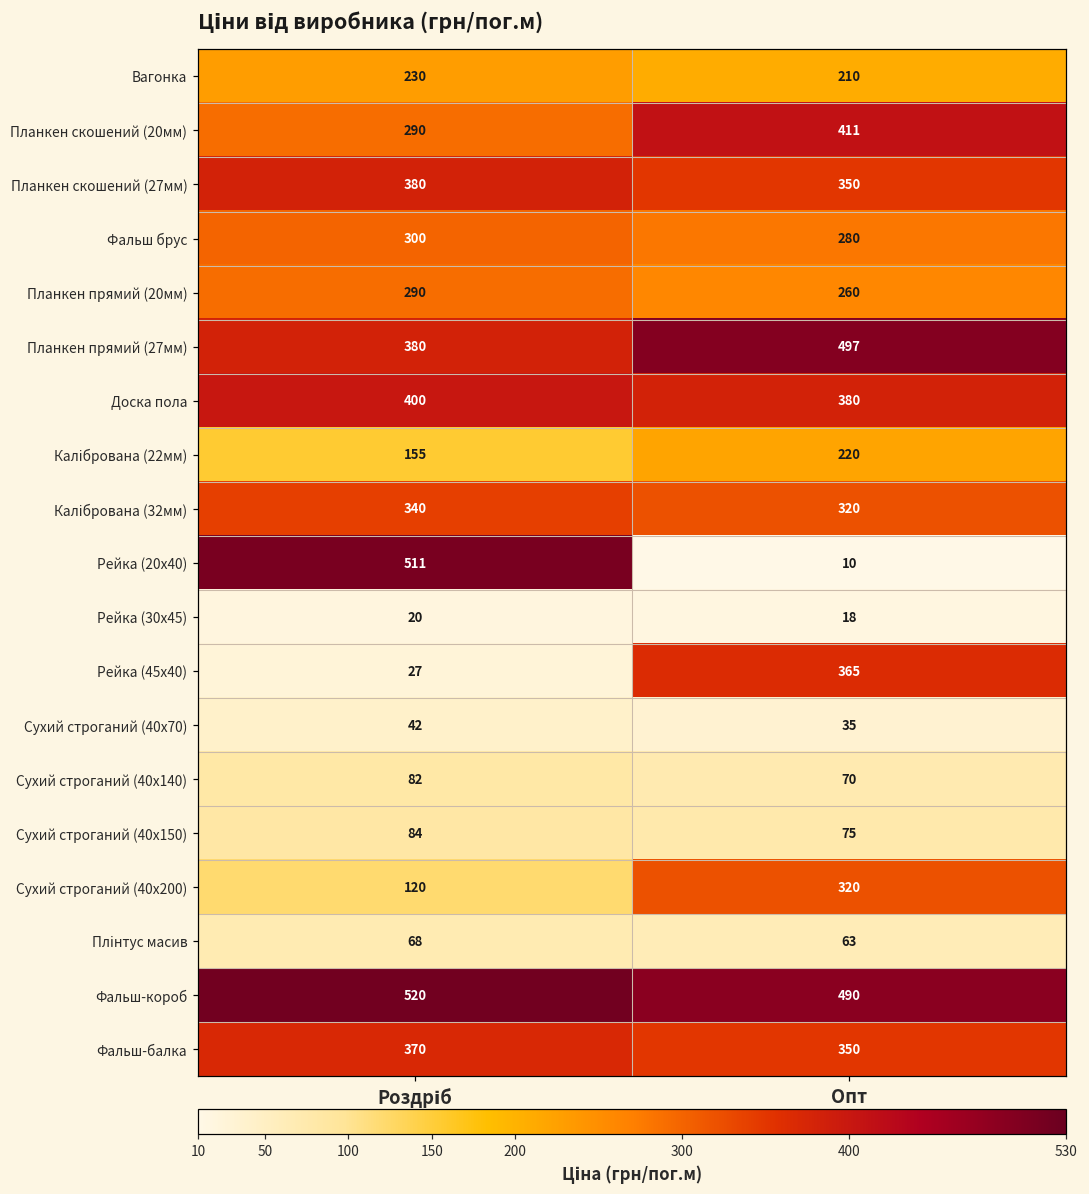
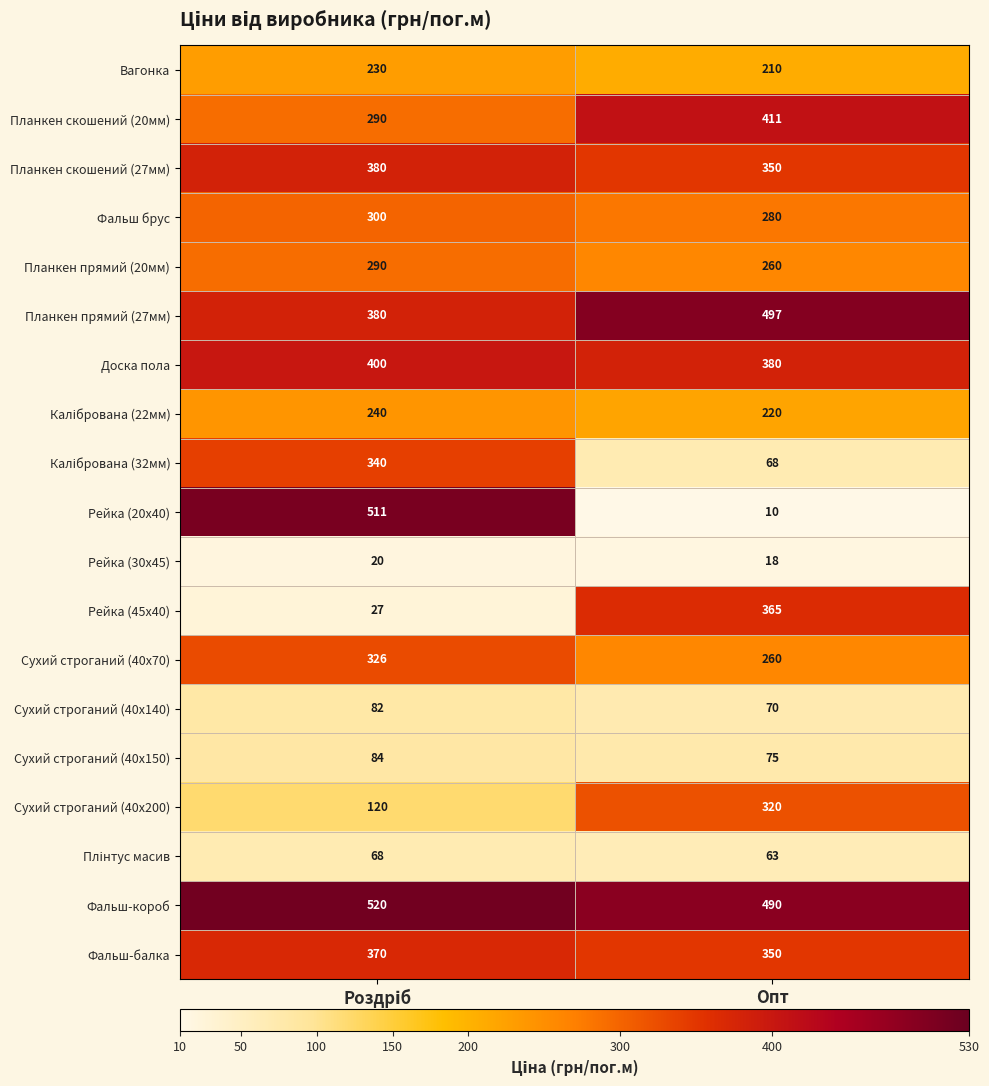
Калібрована (22мм), Роздріб: 155 -> 240
Калібрована (32мм), Опт: 320 -> 68
Сухий строганий (40x70), Роздріб: 42 -> 326
Сухий строганий (40x70), Опт: 35 -> 260
